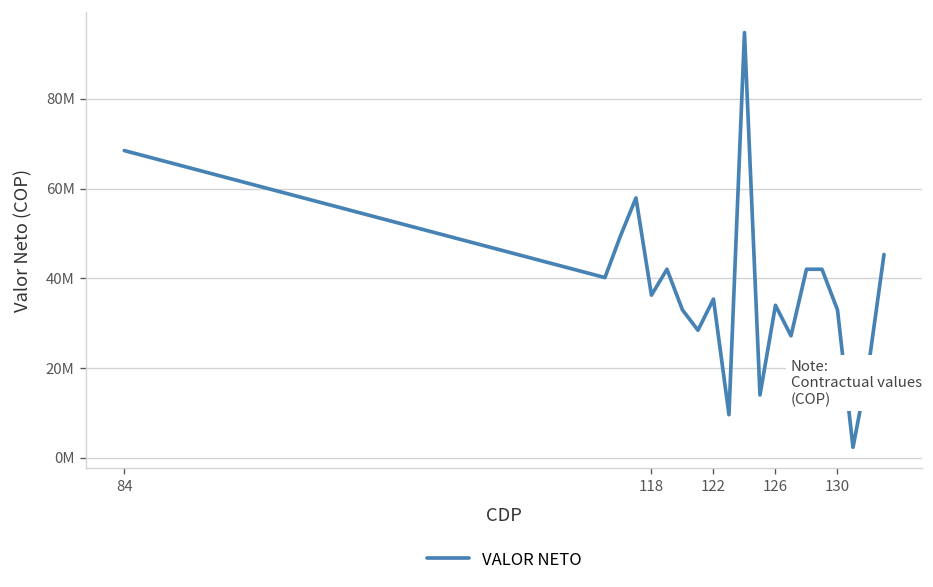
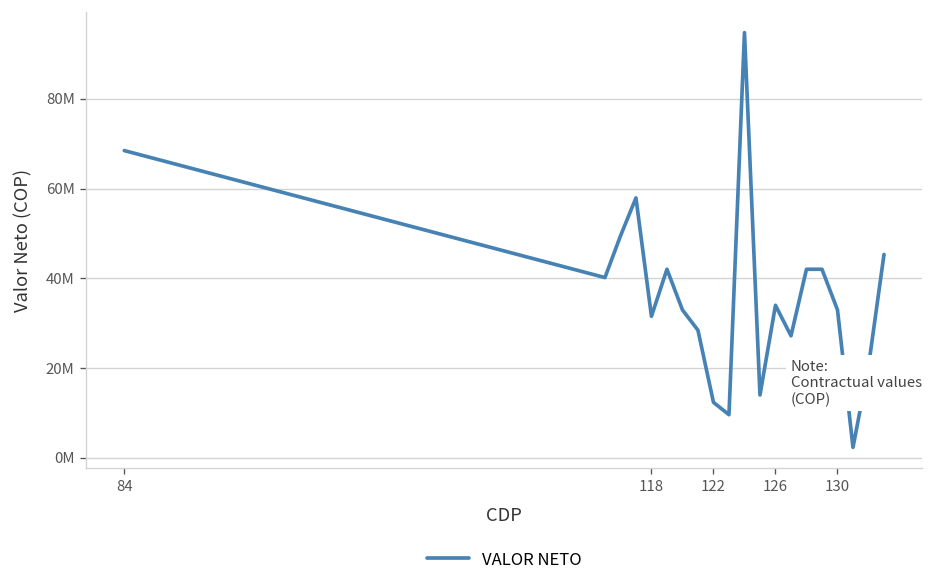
118: 36000000 -> 32000000
122: 35000000 -> 12000000
